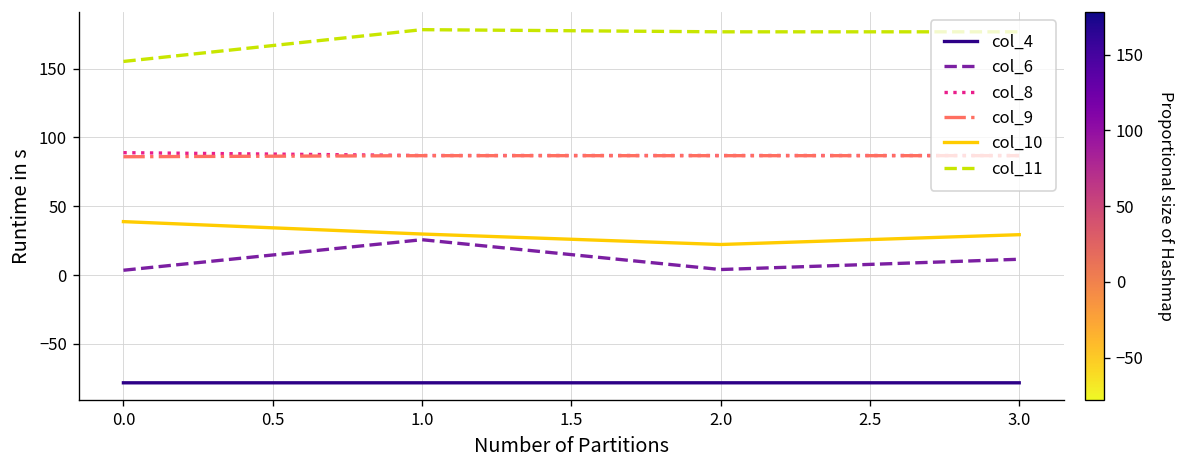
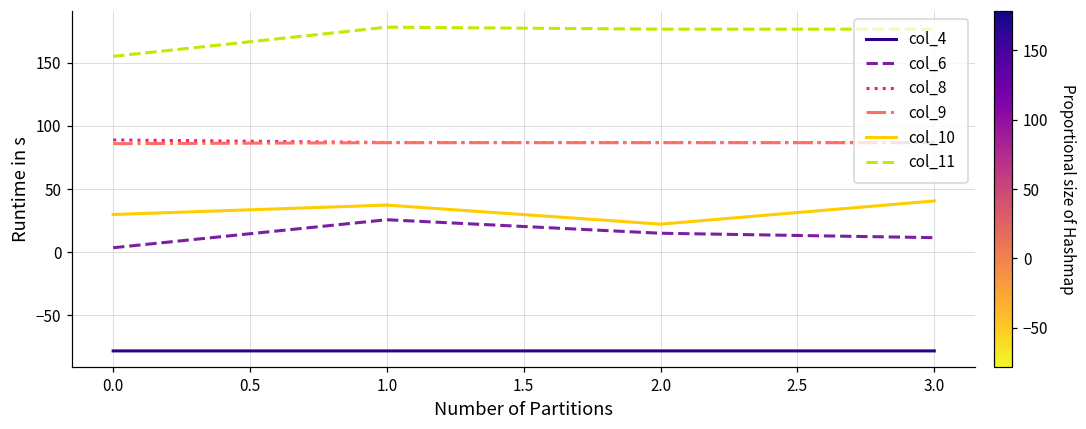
col_10, 0.0: 39 -> 30
col_10, 1.0: 30 -> 37
col_6, 2.0: 4 -> 15
col_10, 3.0: 29 -> 41
